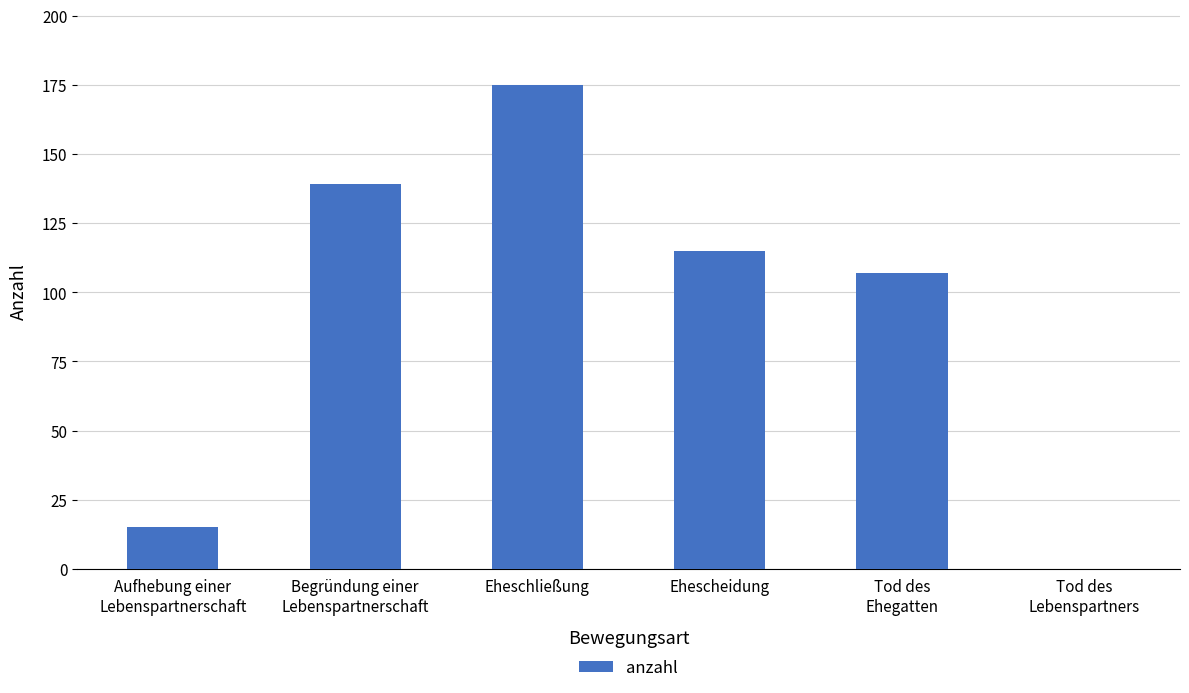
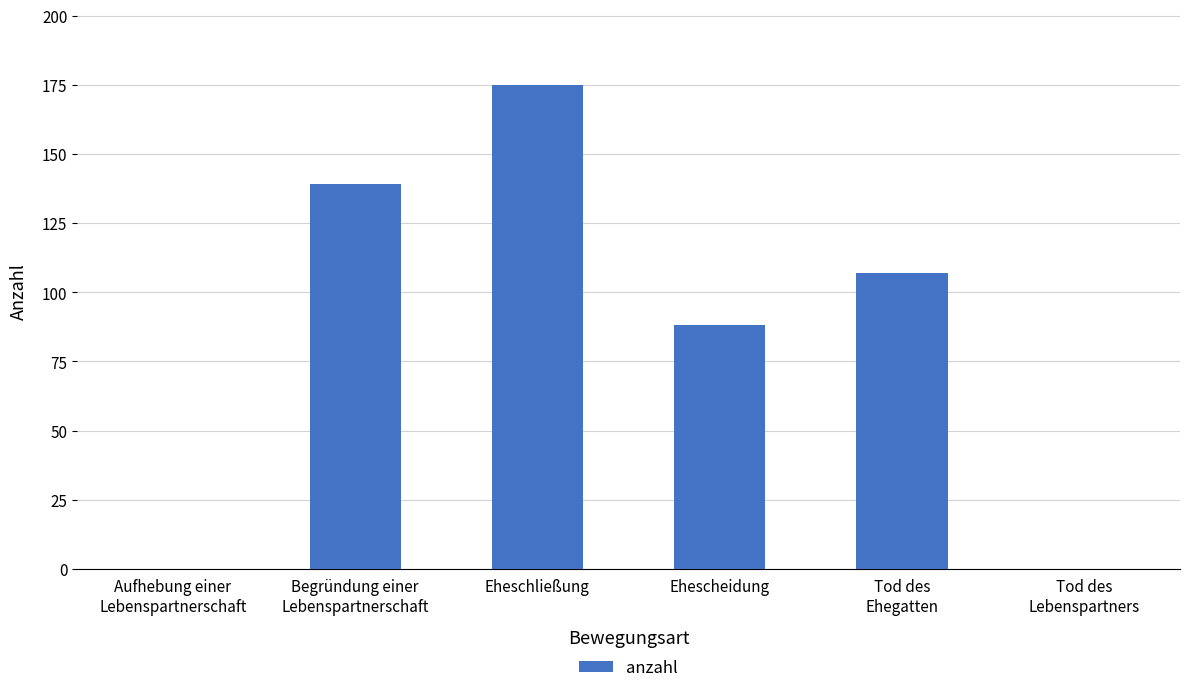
Aufhebung einer Lebenspartnerschaft: 15 -> 0
Ehescheidung: 115 -> 88
